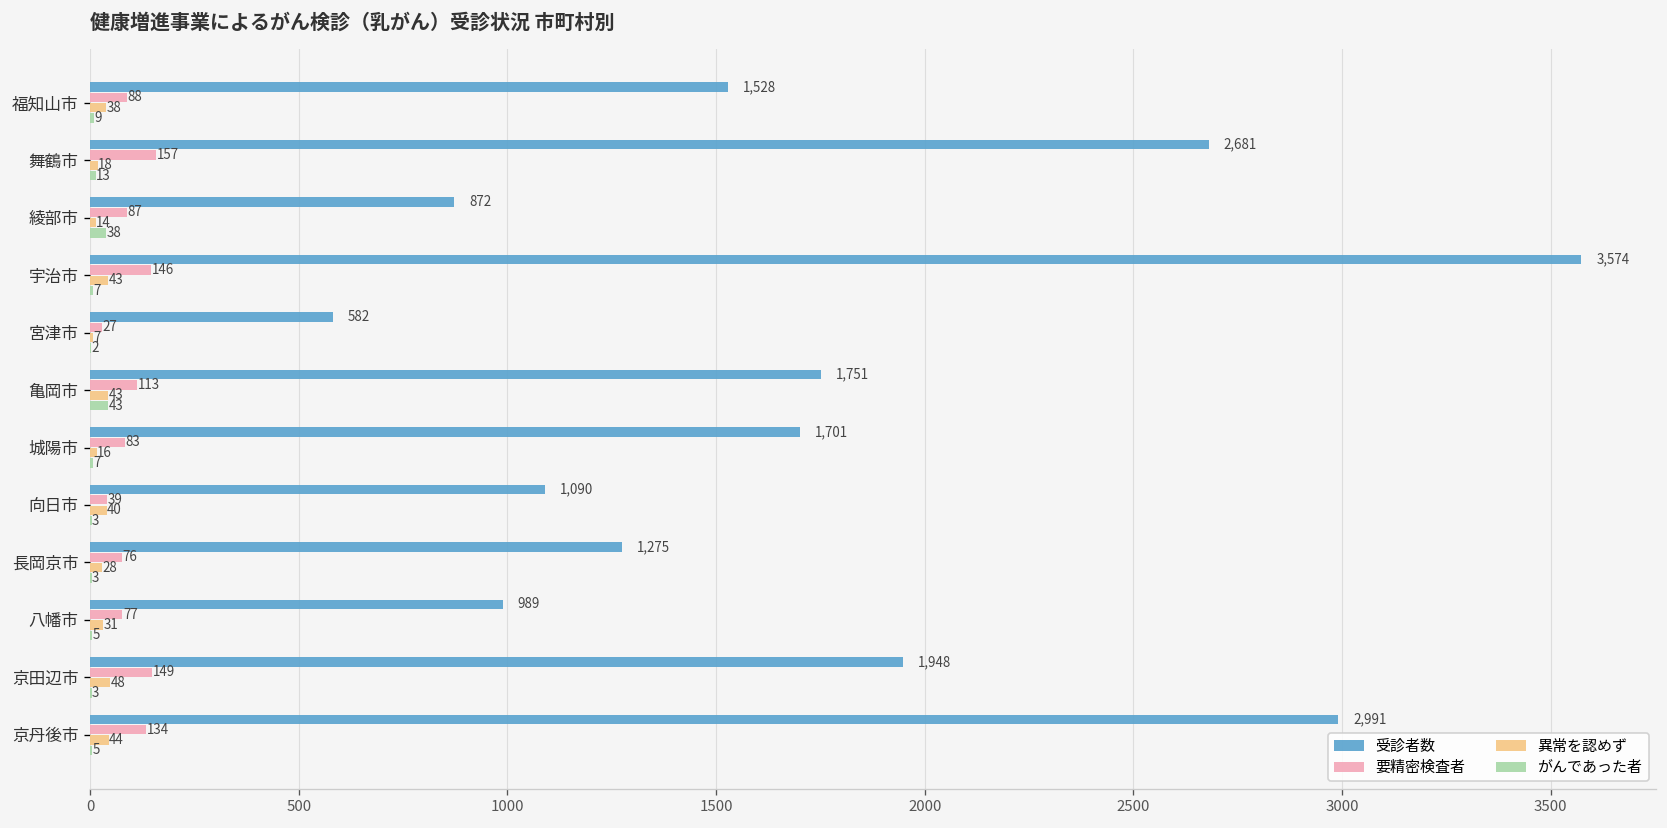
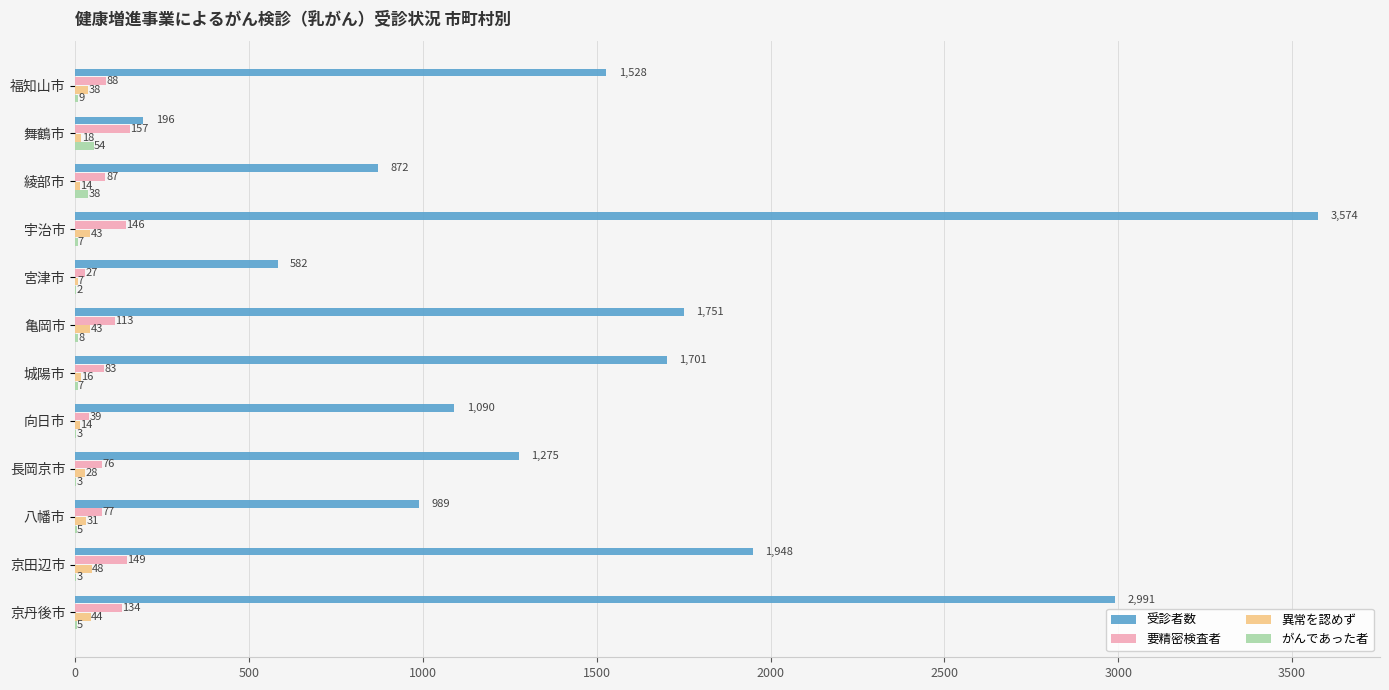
受診者数, 舞鶴市: 2,681 -> 196
がんであった者, 舞鶴市: 13 -> 54
がんであった者, 亀岡市: 43 -> 8
異常を認めず, 向日市: 40 -> 14
